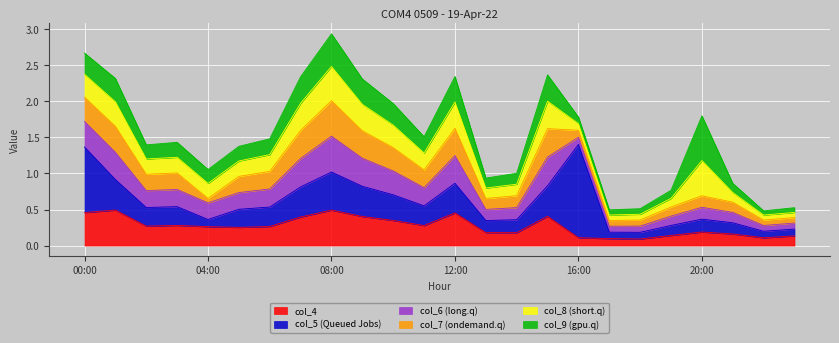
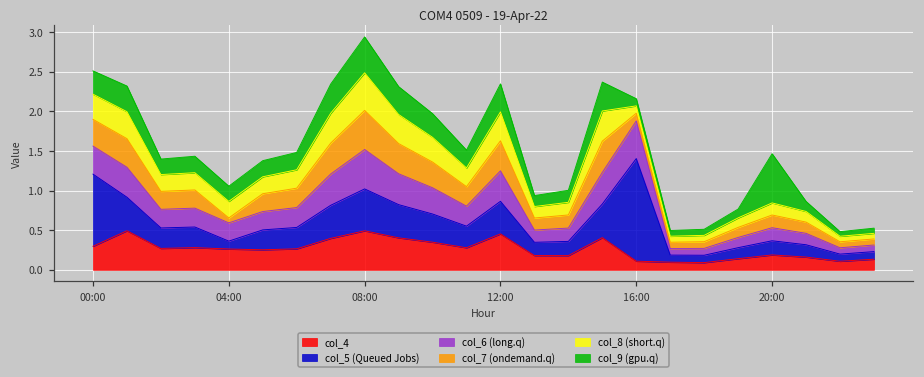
col_4, 00:00: 0.5 -> 0.3
col_6 (long.q), 16:00: 0.1 -> 0.5
col_8 (short.q), 20:00: 0.5 -> 0.2
